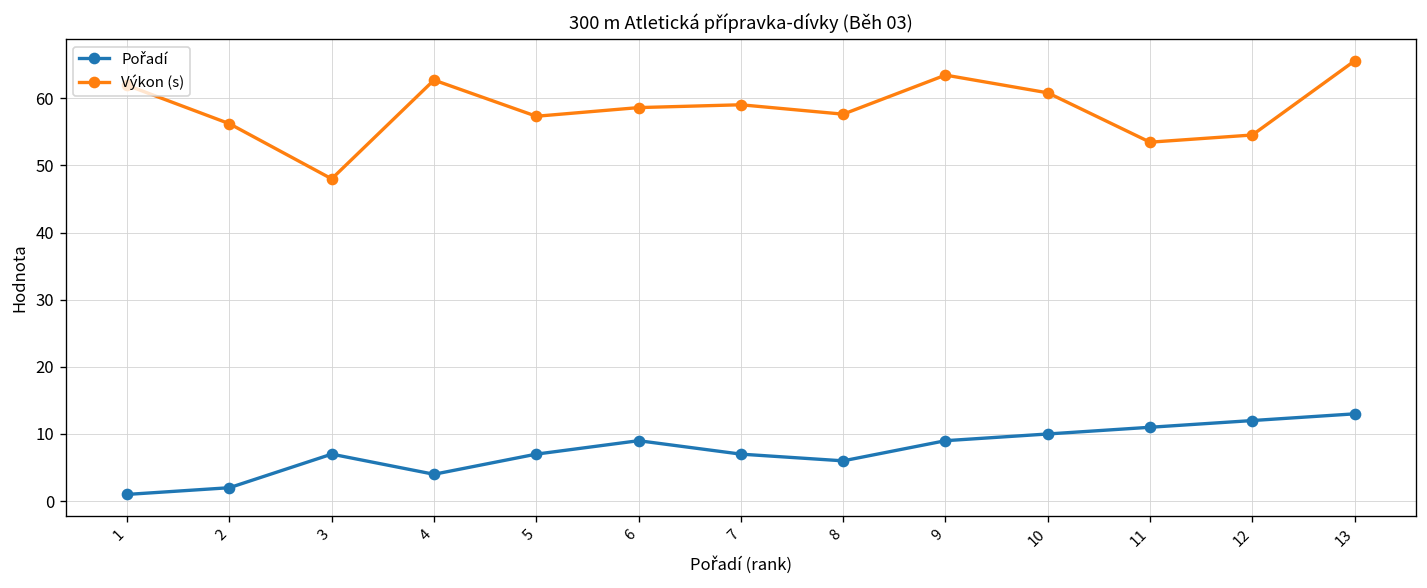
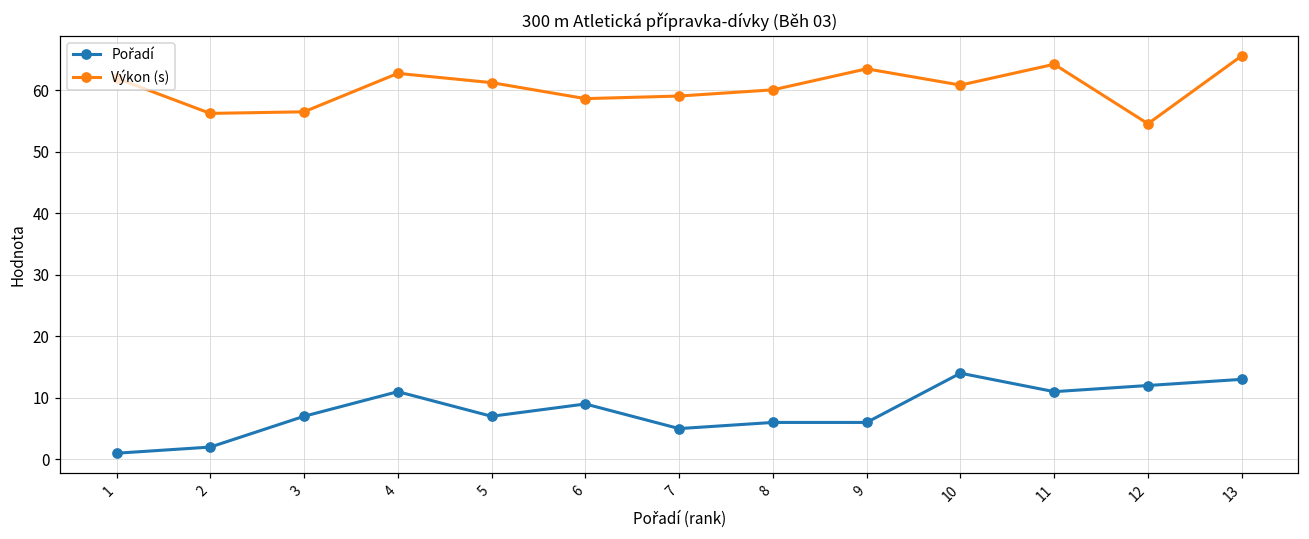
Výkon (s), 3: 48 -> 56
Pořadí, 4: 4 -> 11
Výkon (s), 5: 57 -> 61
Pořadí, 7: 7 -> 5
Výkon (s), 8: 58 -> 60
Pořadí, 9: 9 -> 6
Pořadí, 10: 10 -> 14
Výkon (s), 11: 53 -> 64
